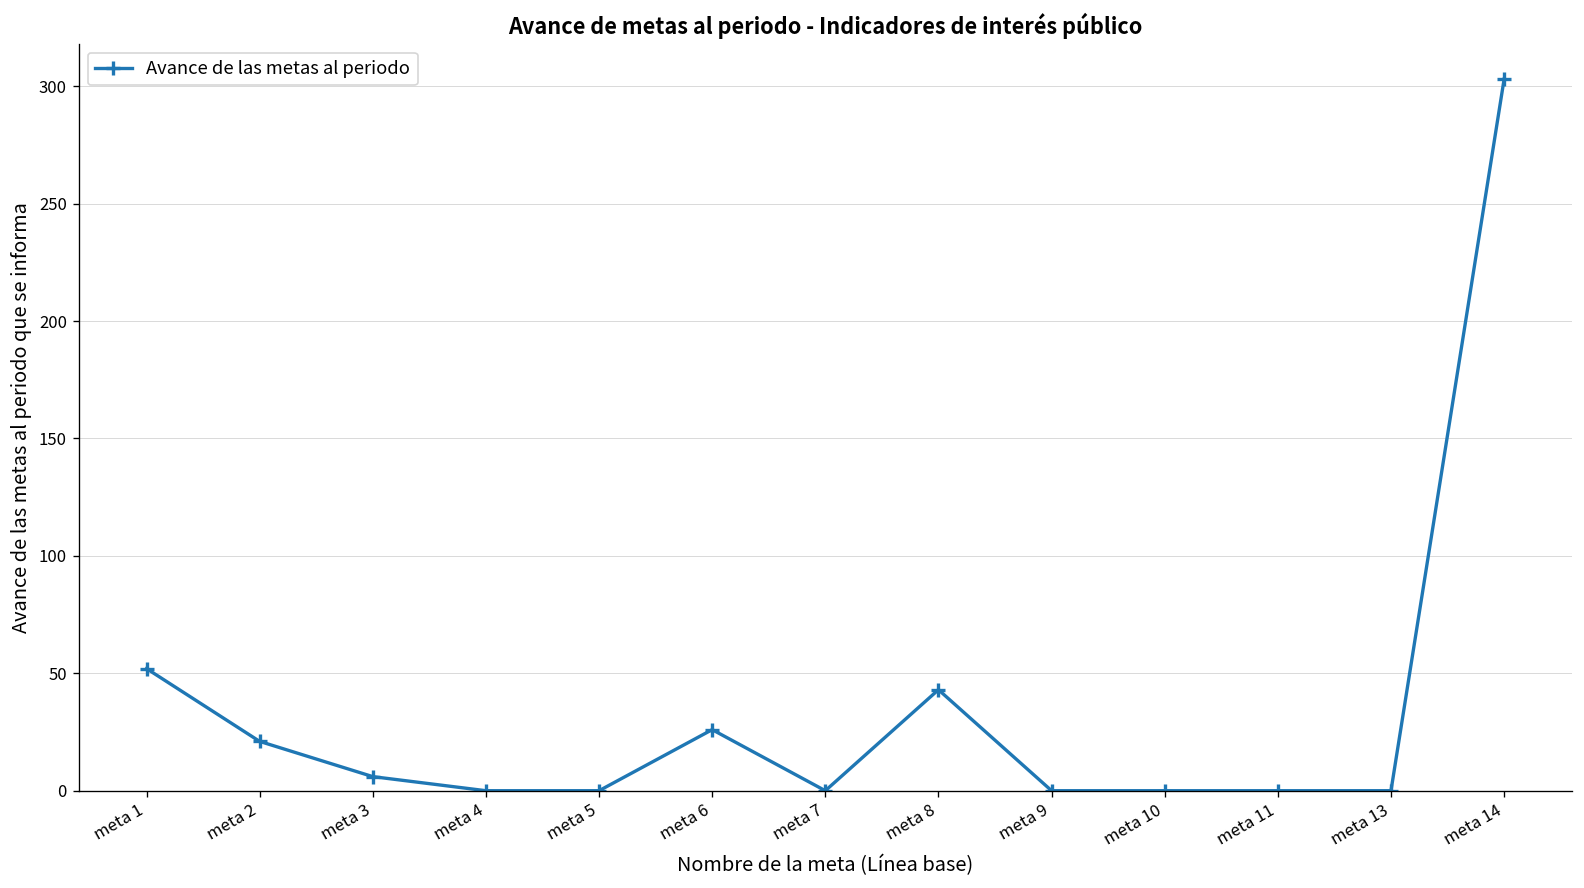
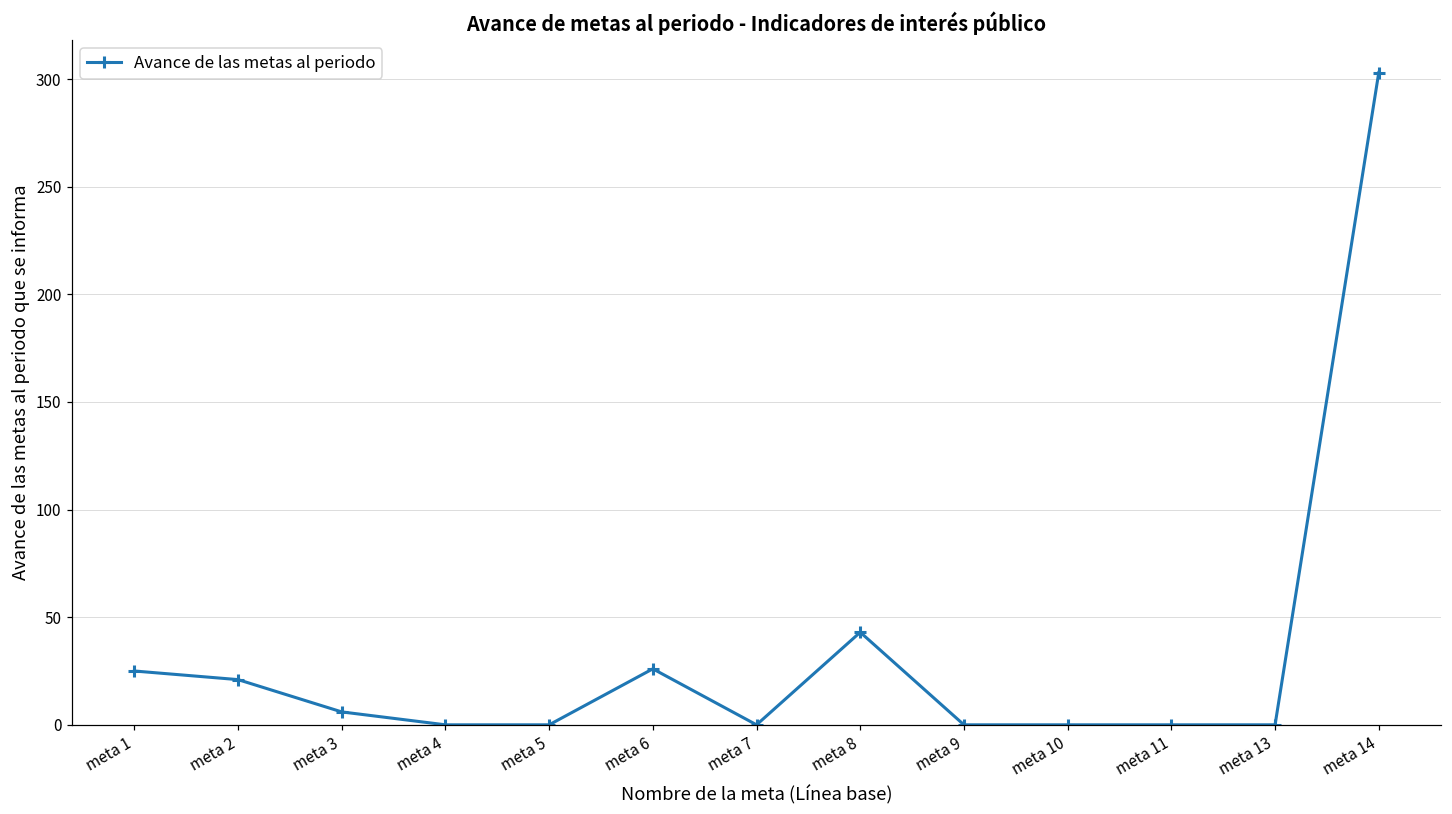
meta 1: 52 -> 25
